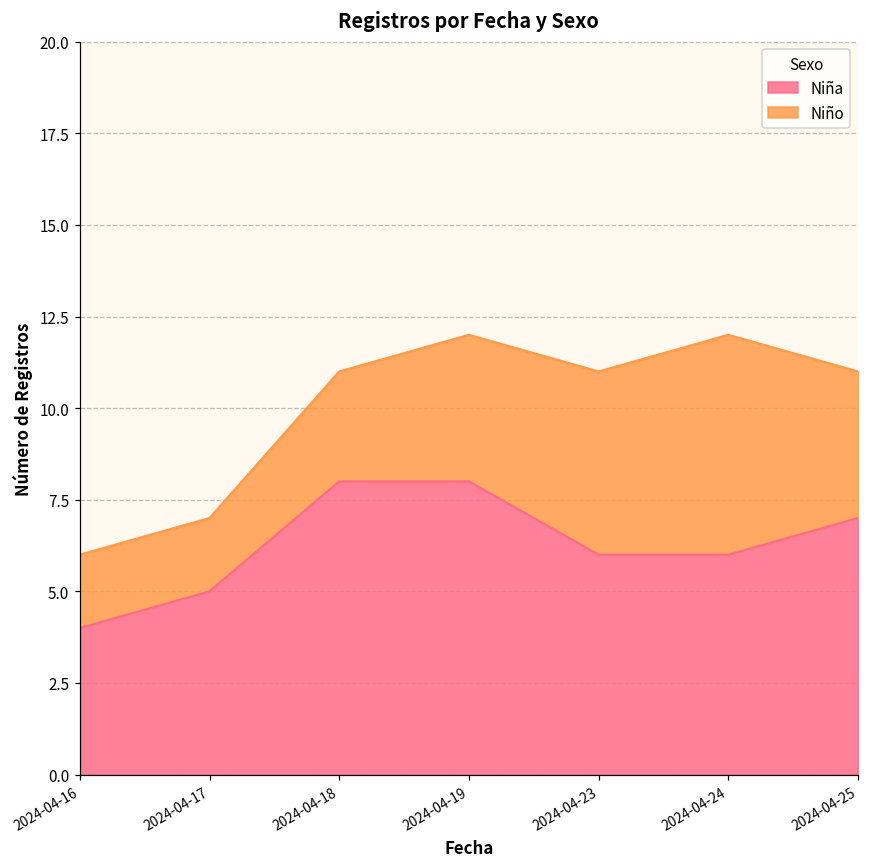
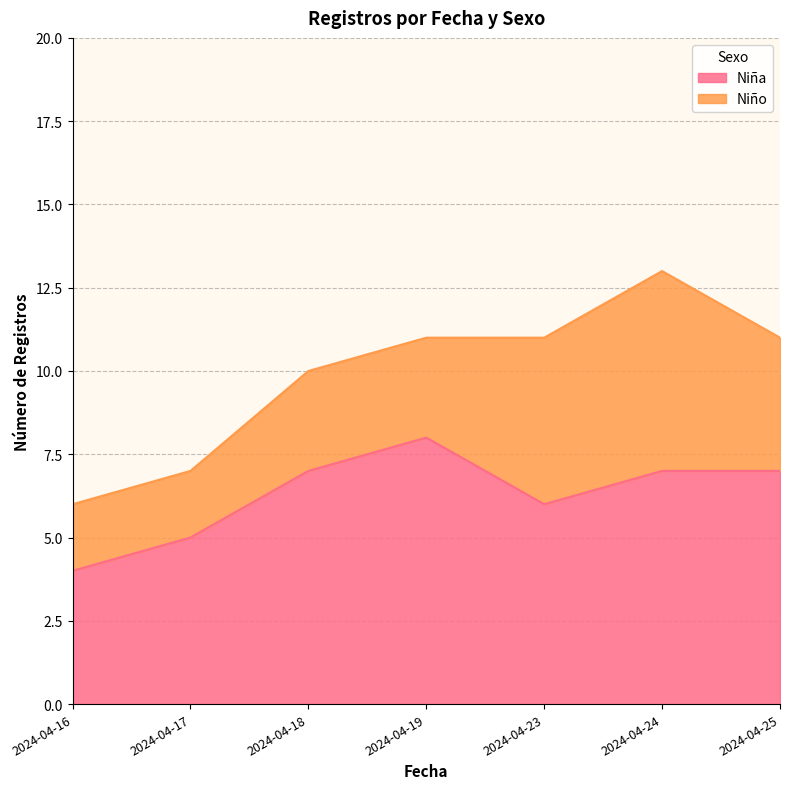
Niña, 2024-04-18: 8 -> 7
Niño, 2024-04-19: 4 -> 3
Niña, 2024-04-24: 6 -> 7
